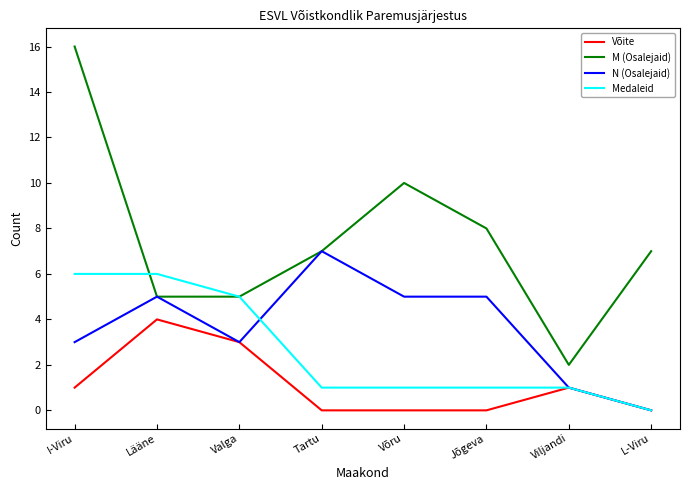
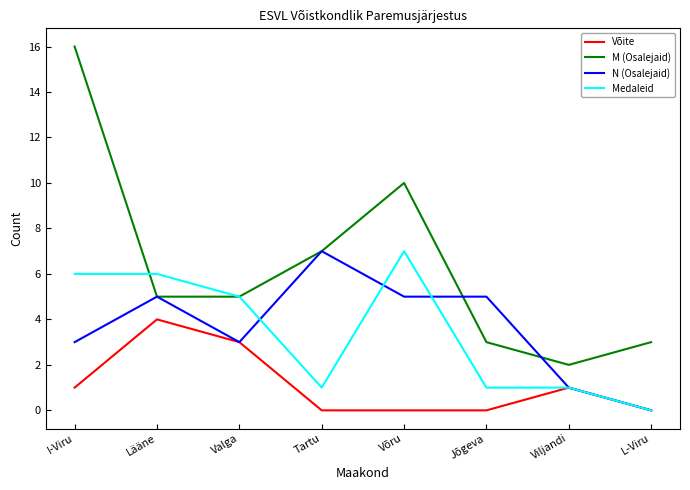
Medaleid, Võru: 1 -> 7
M (Osalejaid), Jõgeva: 8 -> 3
M (Osalejaid), L-Viru: 7 -> 3
